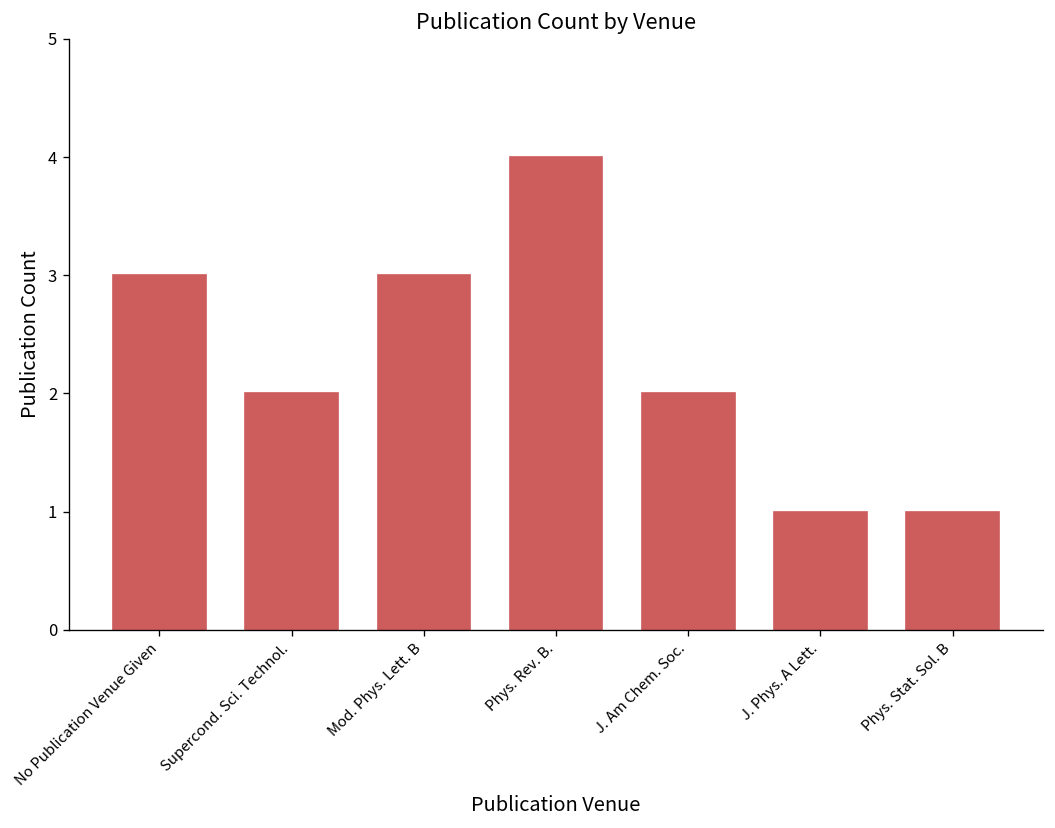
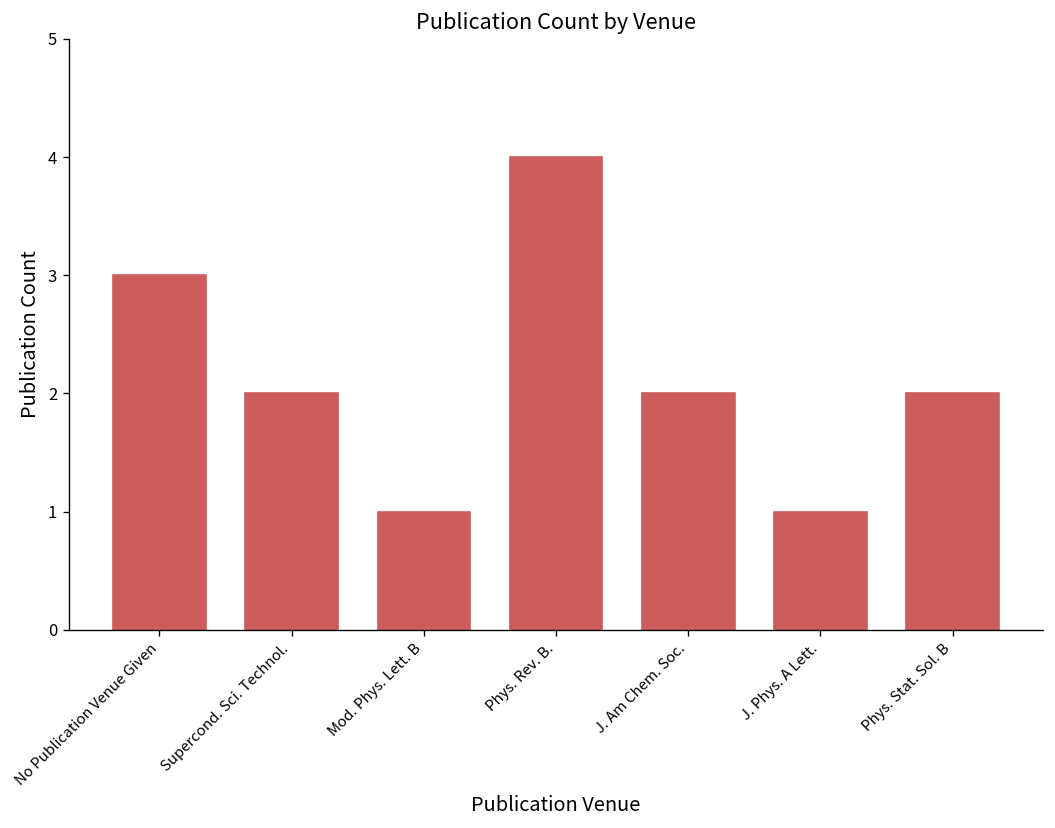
Mod. Phys. Lett. B: 3 -> 1
Phys. Stat. Sol. B: 1 -> 2
